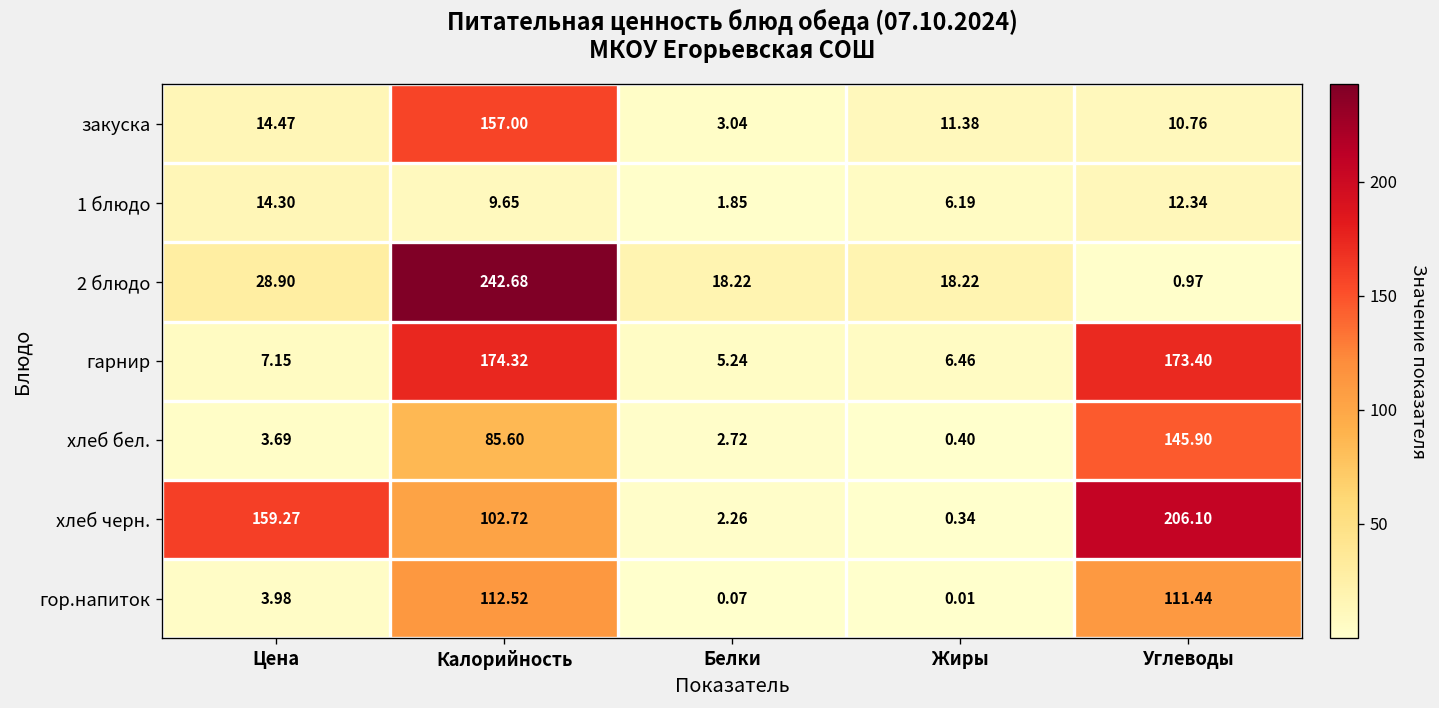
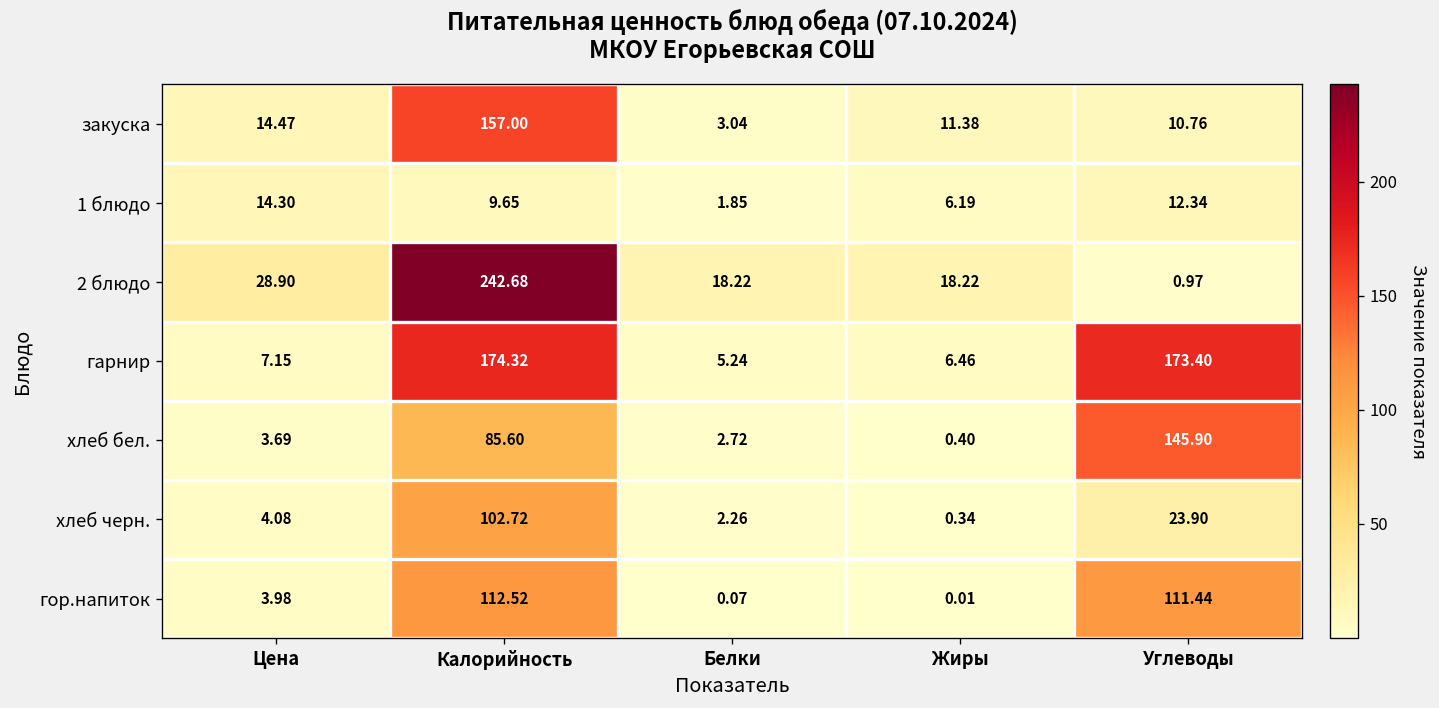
хлеб черн., Цена: 159.27 -> 4.08
хлеб черн., Углеводы: 206.10 -> 23.90
